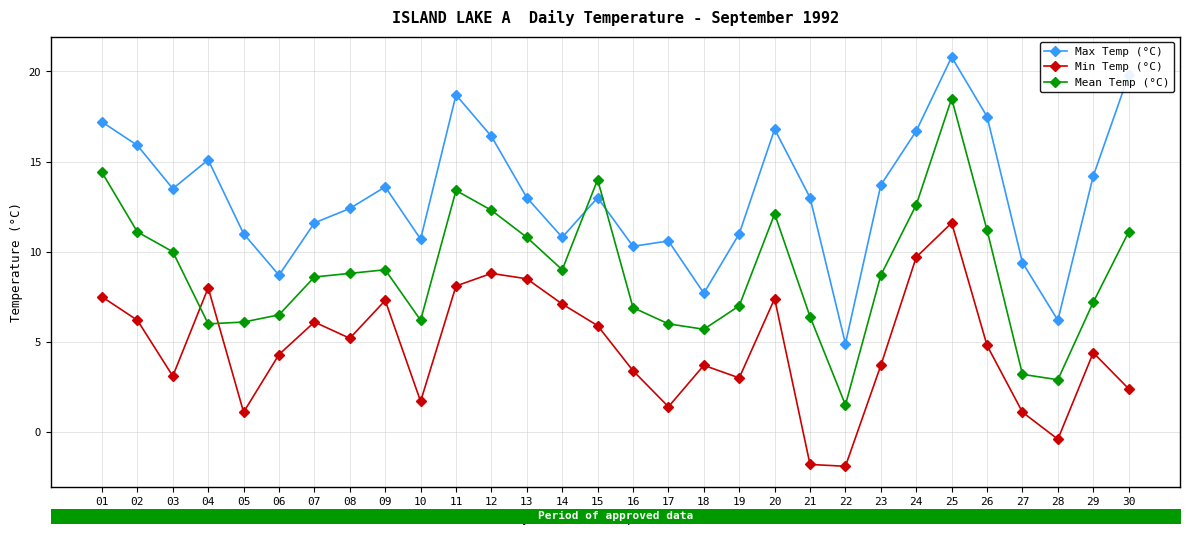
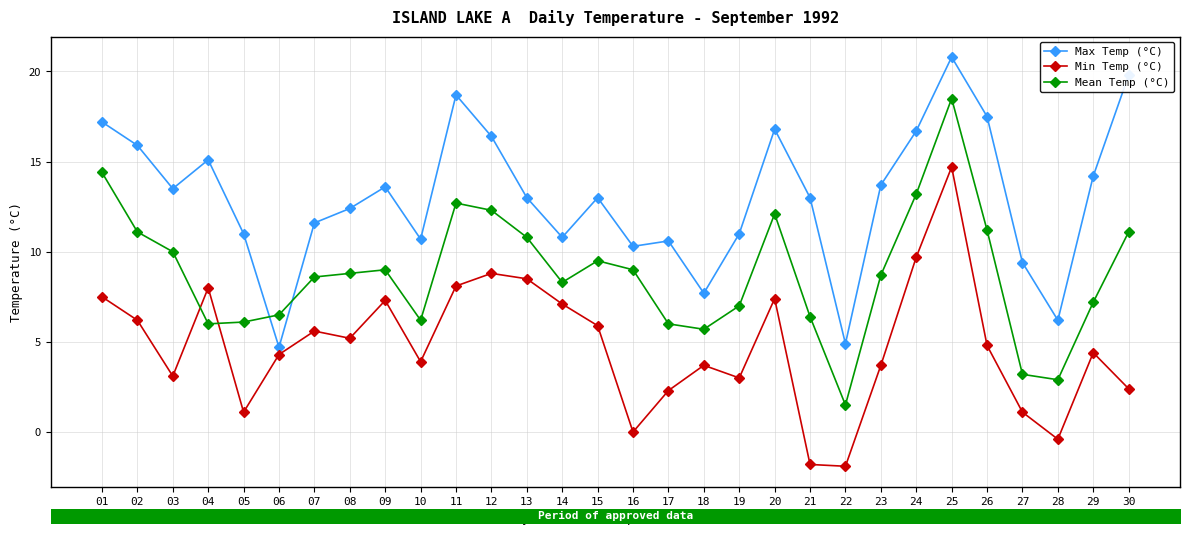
Max Temp (°C), 06: 8.7 -> 4.7
Min Temp (°C), 07: 6.1 -> 5.6
Min Temp (°C), 10: 1.7 -> 3.9
Mean Temp (°C), 11: 13.4 -> 12.7
Mean Temp (°C), 14: 9.0 -> 8.3
Mean Temp (°C), 15: 14.0 -> 9.5
Min Temp (°C), 16: 3.4 -> 0.0
Mean Temp (°C), 16: 6.9 -> 9.0
Min Temp (°C), 17: 1.4 -> 2.3
Mean Temp (°C), 24: 12.6 -> 13.2
Min Temp (°C), 25: 11.6 -> 14.7
